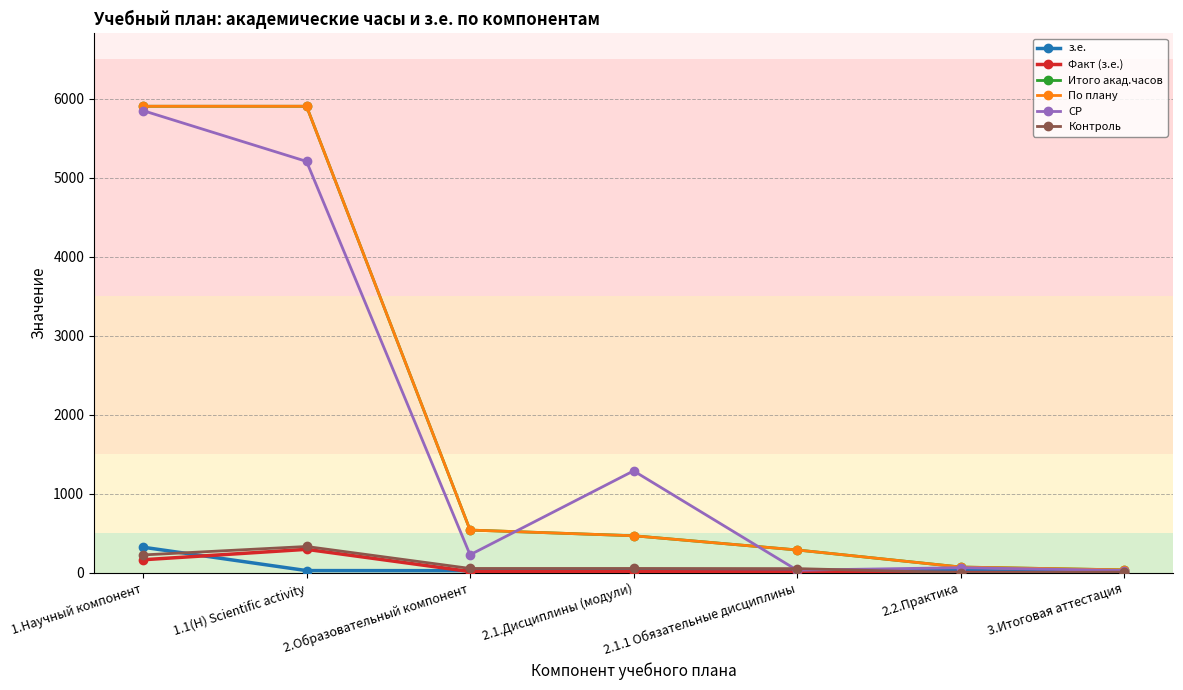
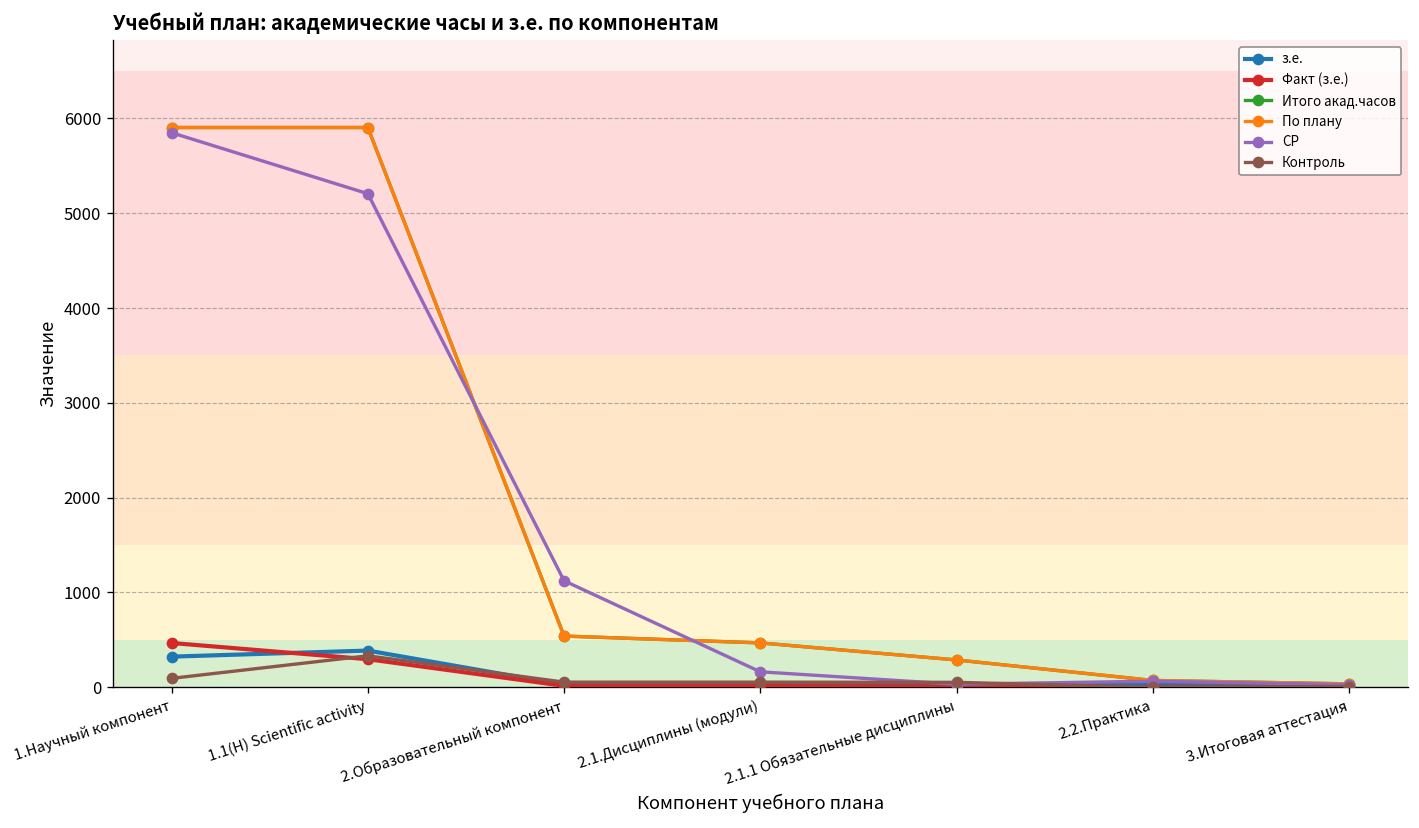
Факт (з.е.), 1.Научный компонент: 200 -> 500
Контроль, 1.Научный компонент: 200 -> 100
з.е., 1.1(Н) Scientific activity: 0 -> 400
СР, 2.Образовательный компонент: 200 -> 1100
СР, 2.1.Дисциплины (модули): 1300 -> 200
